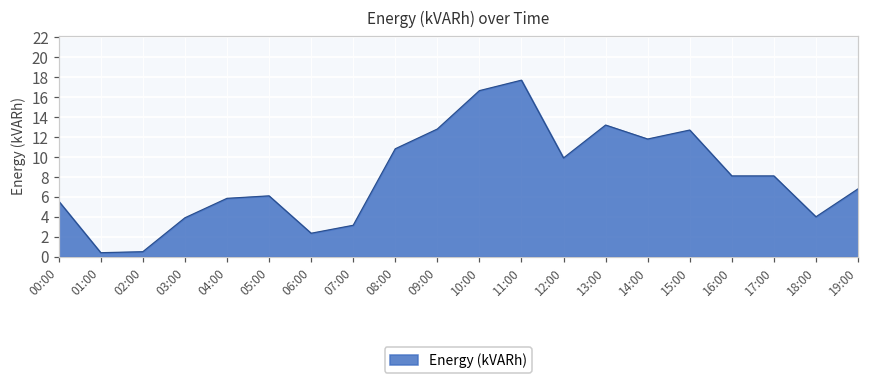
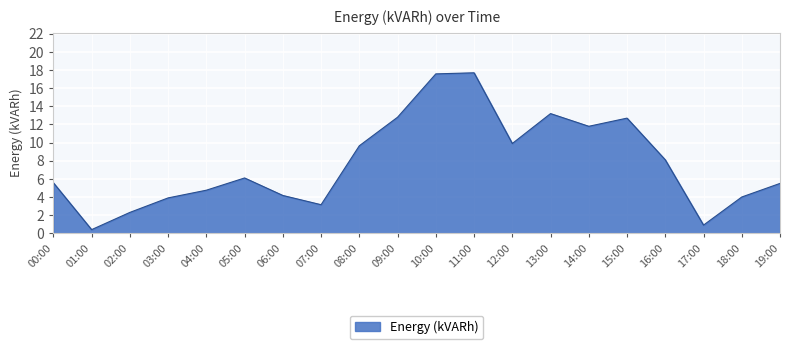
02:00: 1 -> 2
04:00: 6 -> 5
06:00: 2 -> 4
08:00: 11 -> 10
10:00: 17 -> 18
17:00: 8 -> 1
19:00: 7 -> 6
